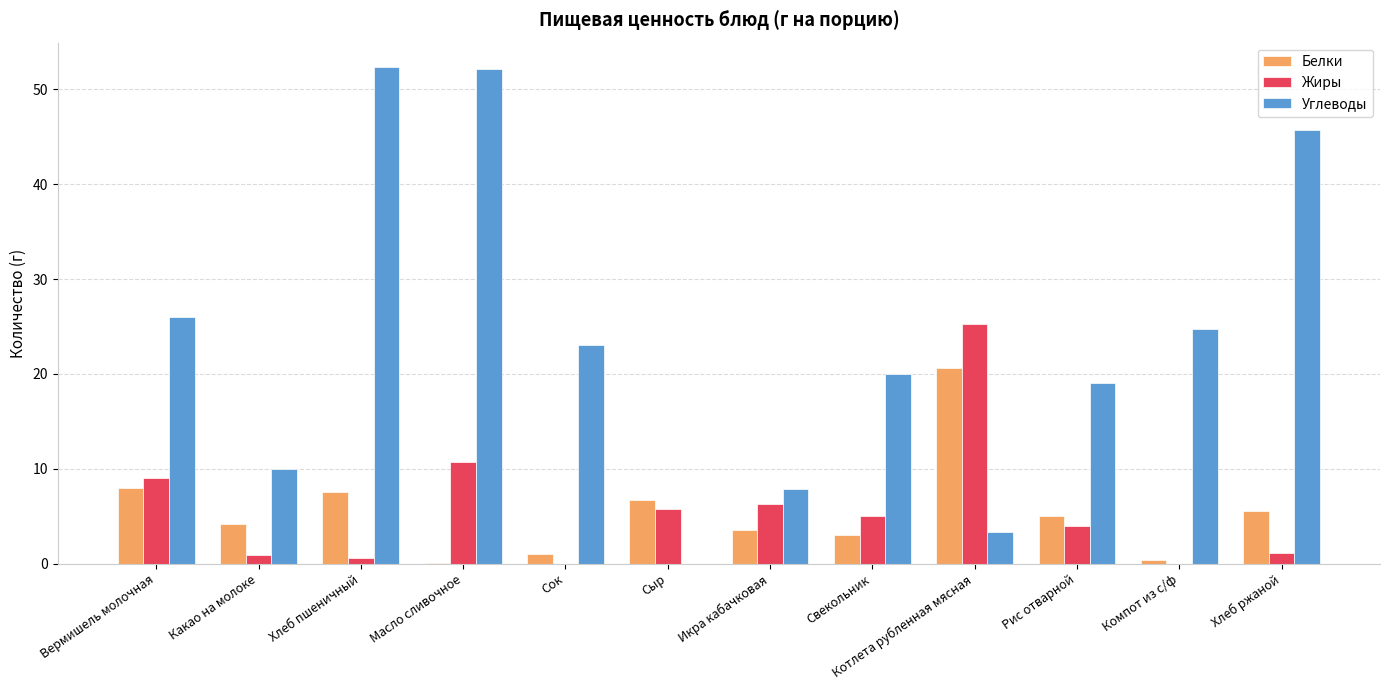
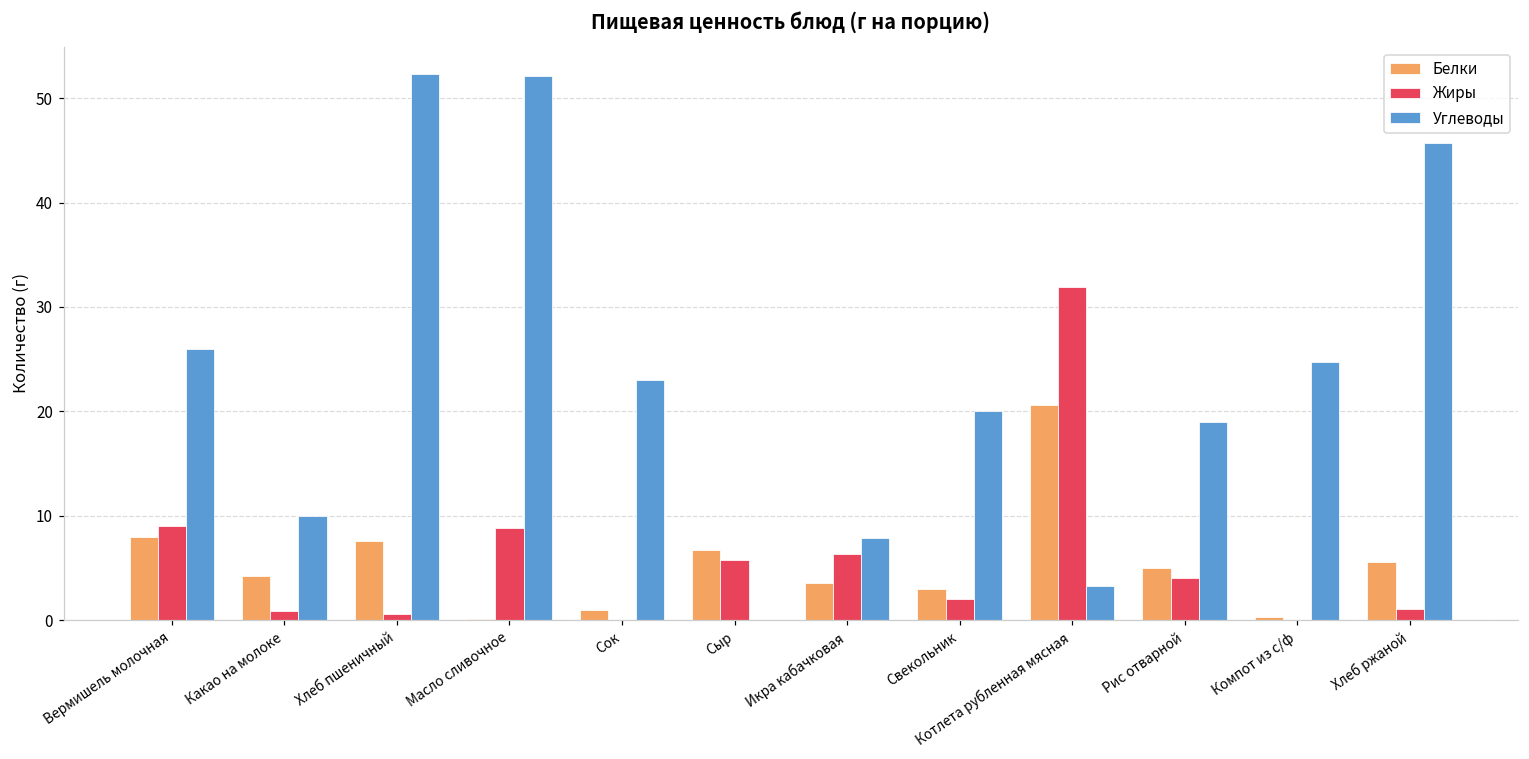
Жиры, Масло сливочное: 11 -> 9
Жиры, Свекольник: 5 -> 2
Жиры, Котлета рубленная мясная: 25 -> 32
